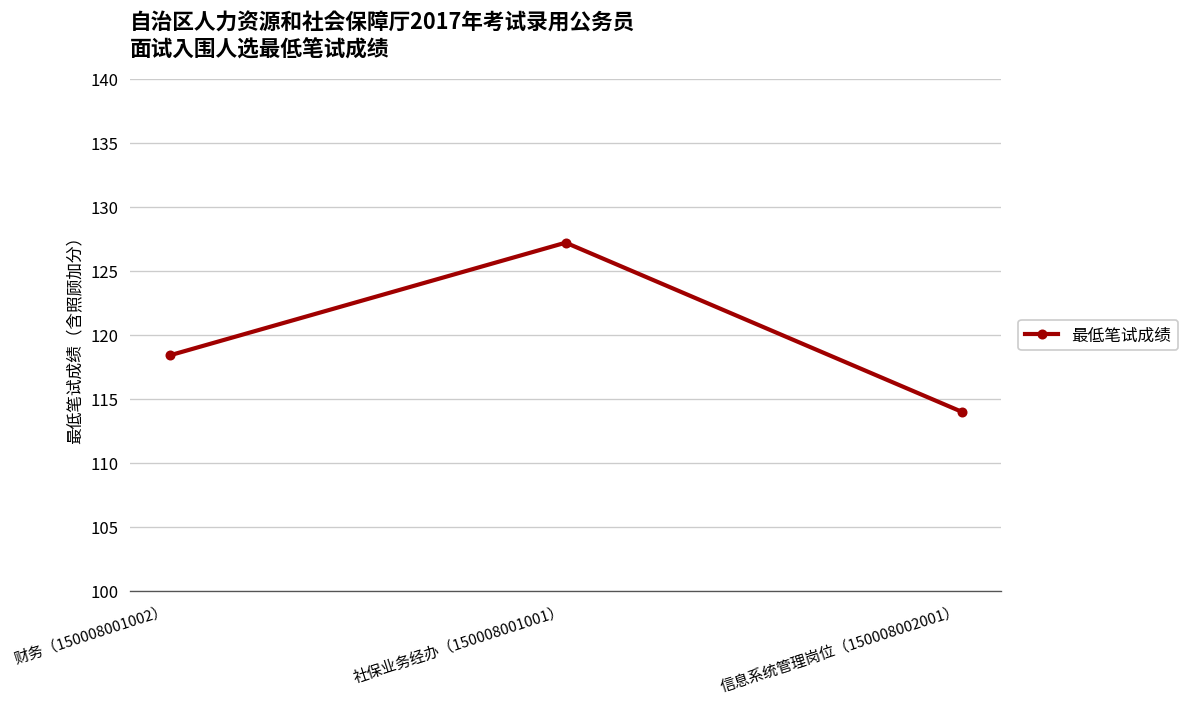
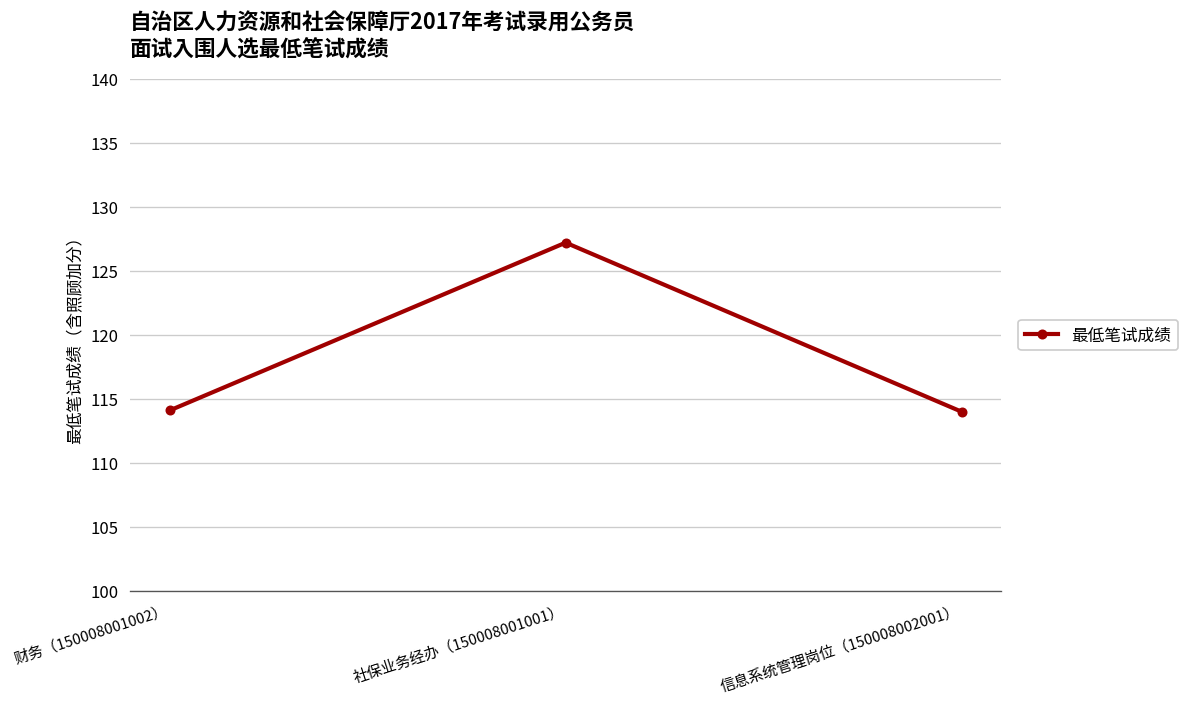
财务（150008001002）: 118.4 -> 114.1
